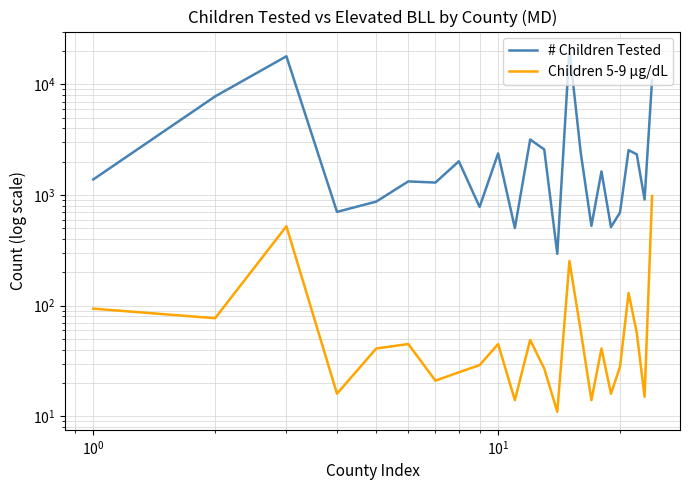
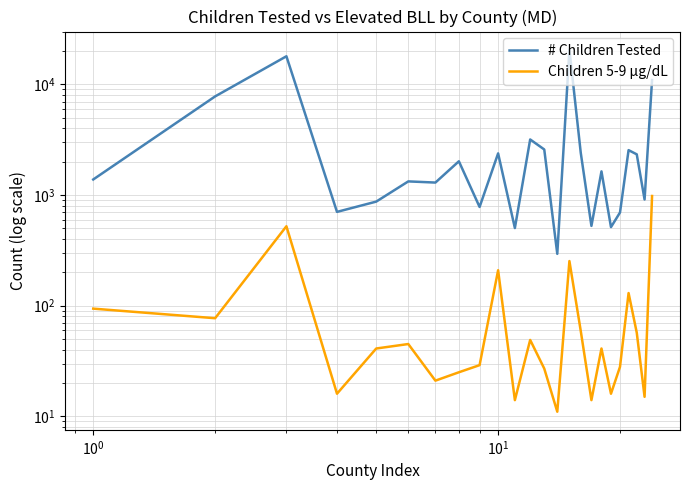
Children 5-9 µg/dL, 10^1: 45 -> 210
